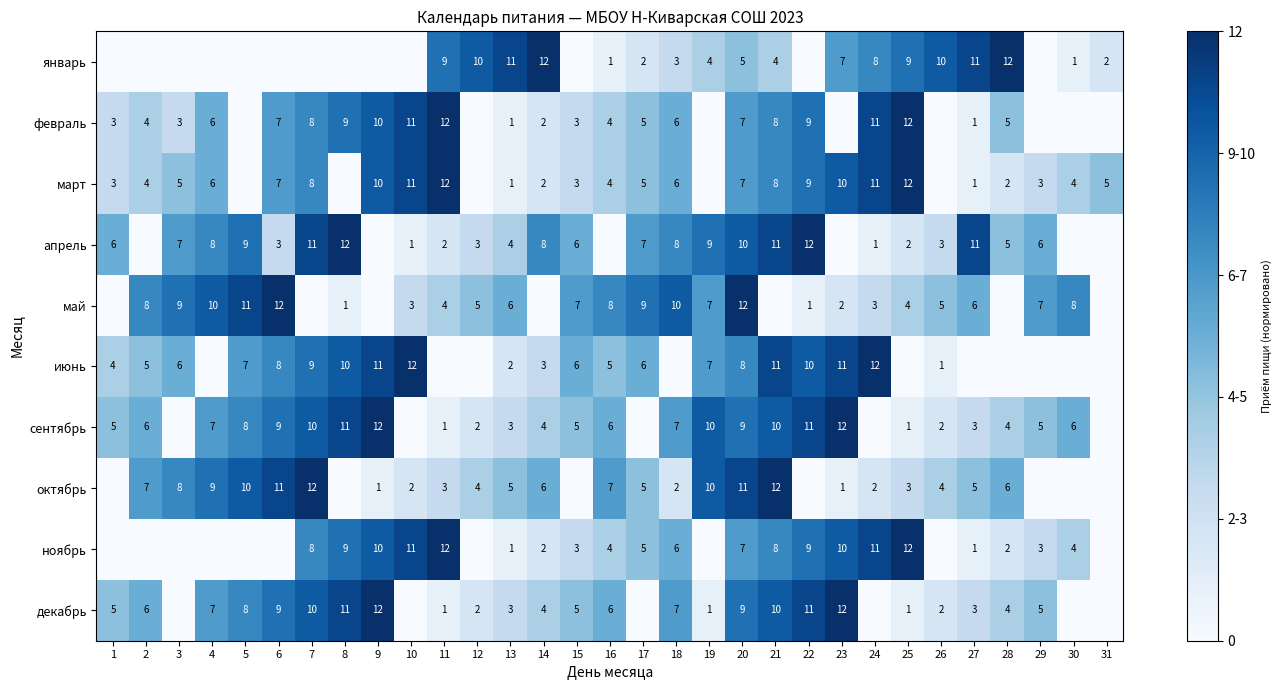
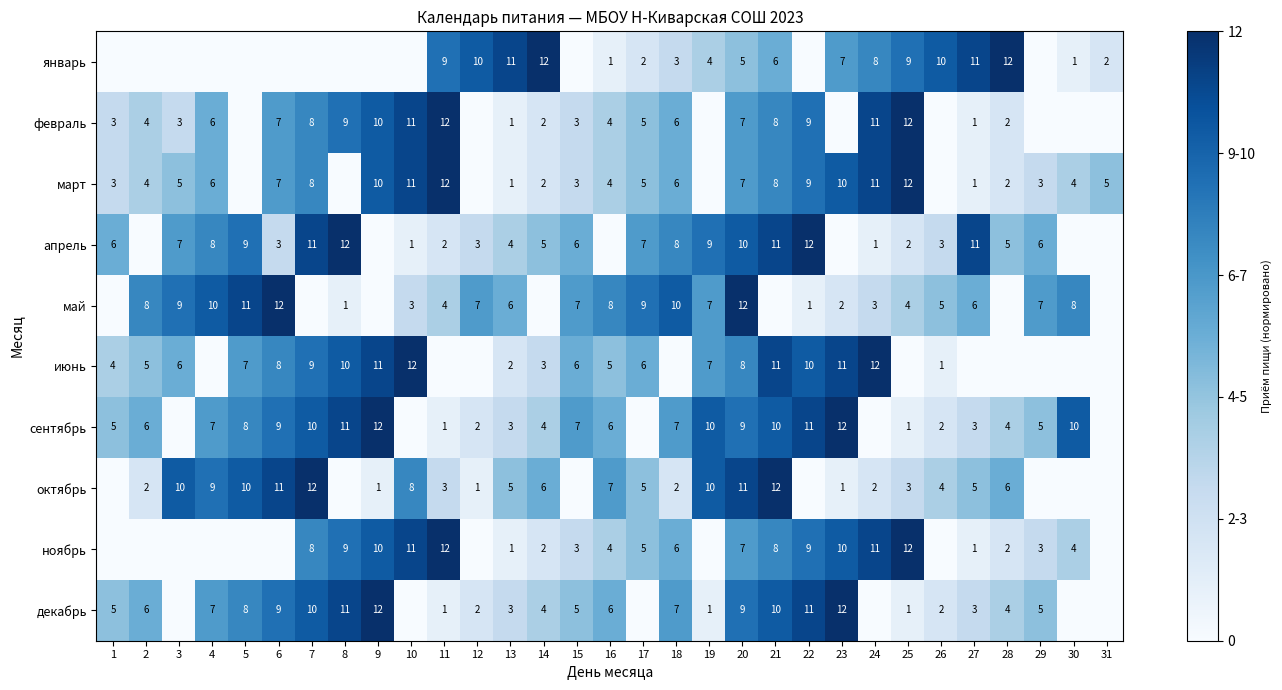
январь, 21: 4 -> 6
февраль, 28: 5 -> 2
апрель, 14: 8 -> 5
май, 12: 5 -> 7
сентябрь, 15: 5 -> 7
сентябрь, 30: 6 -> 10
октябрь, 2: 7 -> 2
октябрь, 3: 8 -> 10
октябрь, 10: 2 -> 8
октябрь, 12: 4 -> 1
